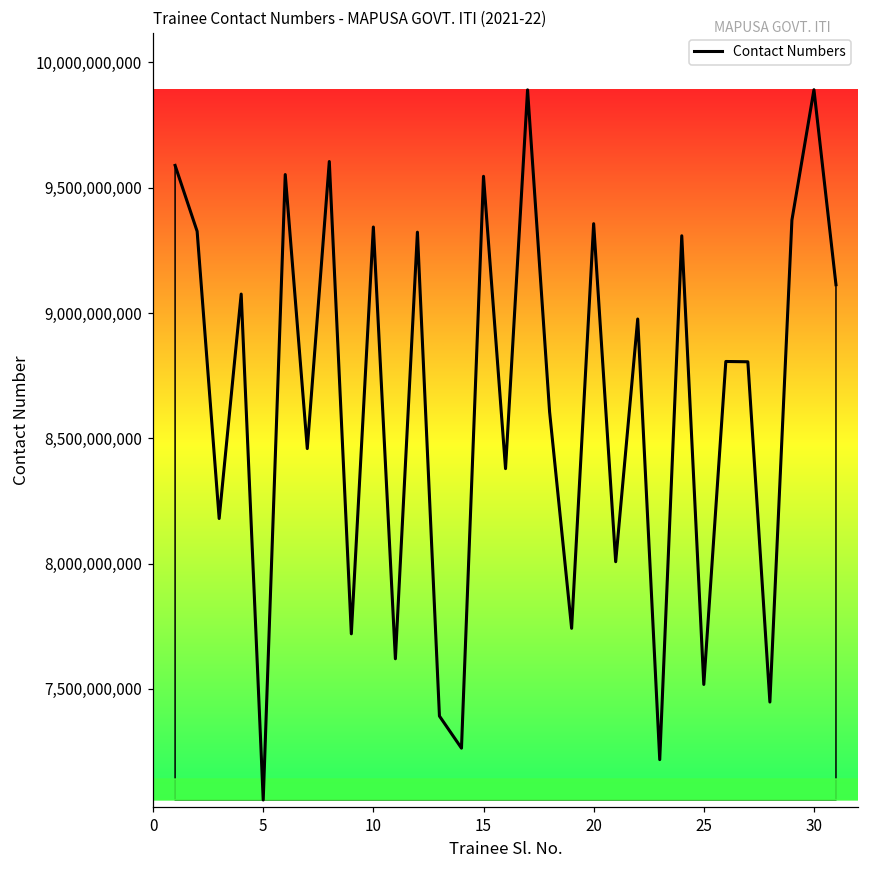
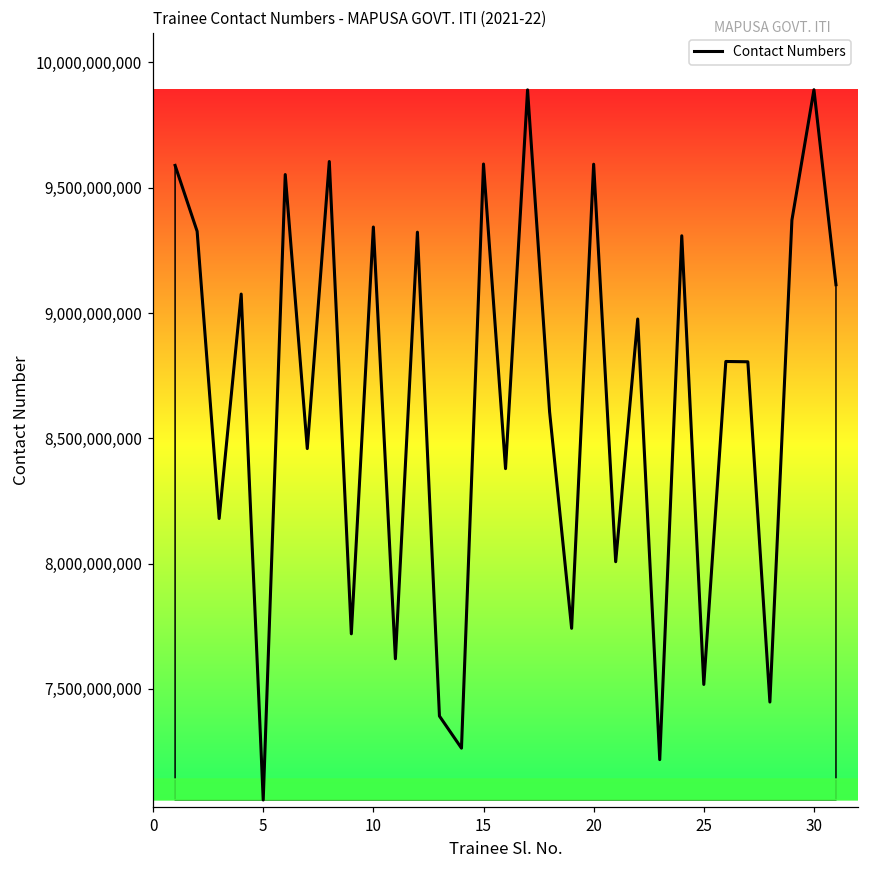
15: 9,550,000,000 -> 9,590,000,000
20: 9,360,000,000 -> 9,590,000,000
